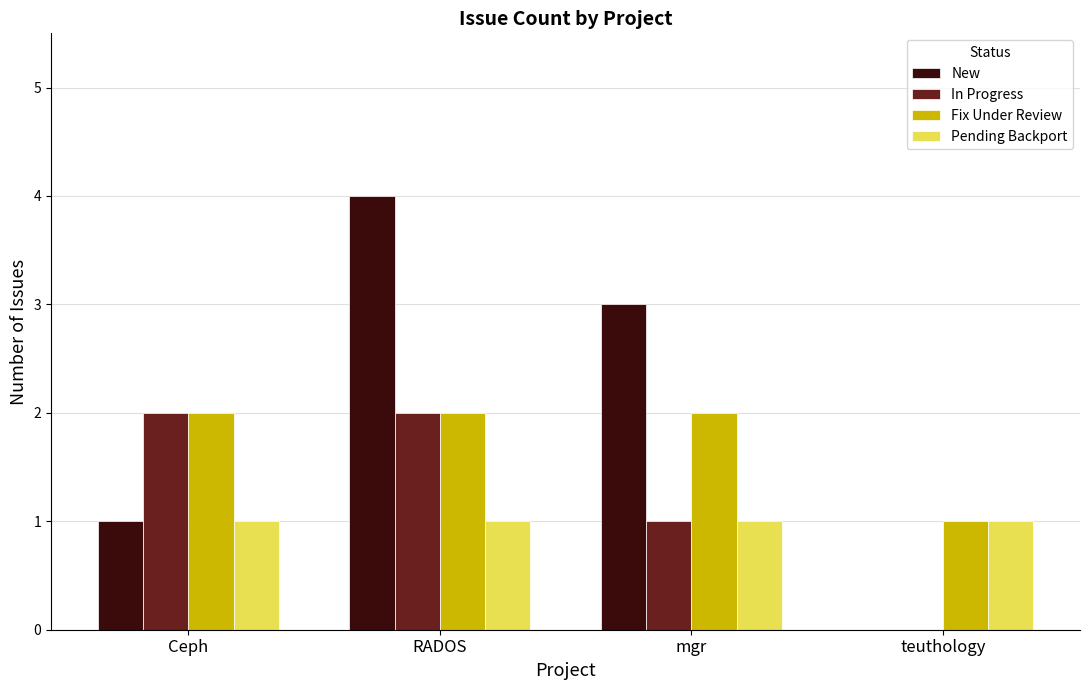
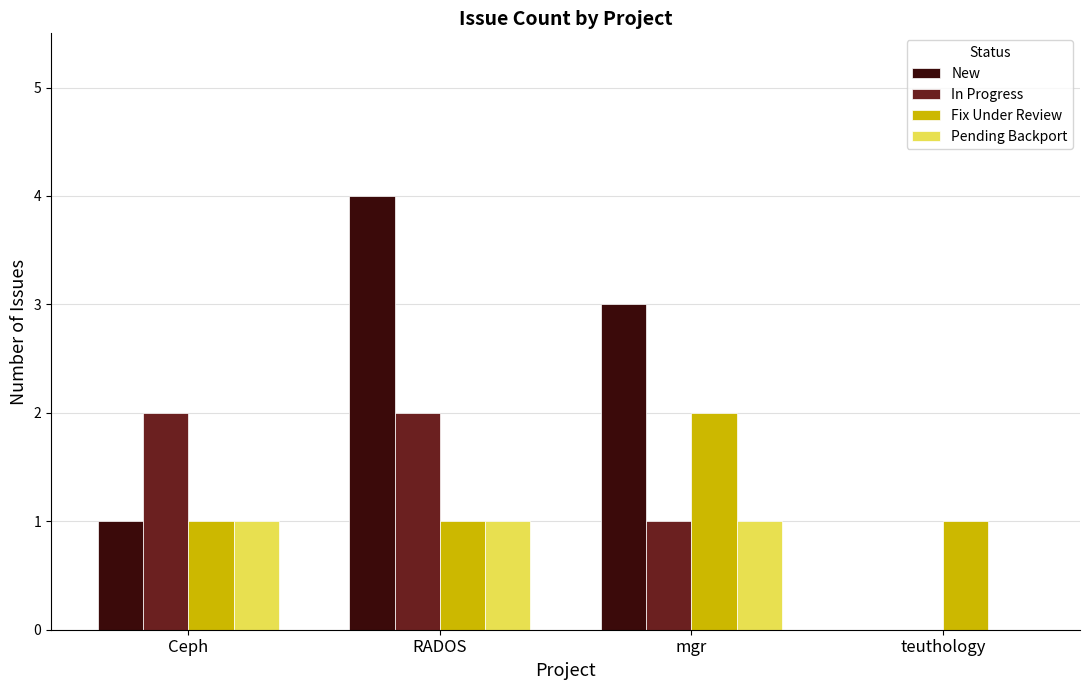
Fix Under Review, Ceph: 2 -> 1
Fix Under Review, RADOS: 2 -> 1
Pending Backport, teuthology: 1 -> 0
